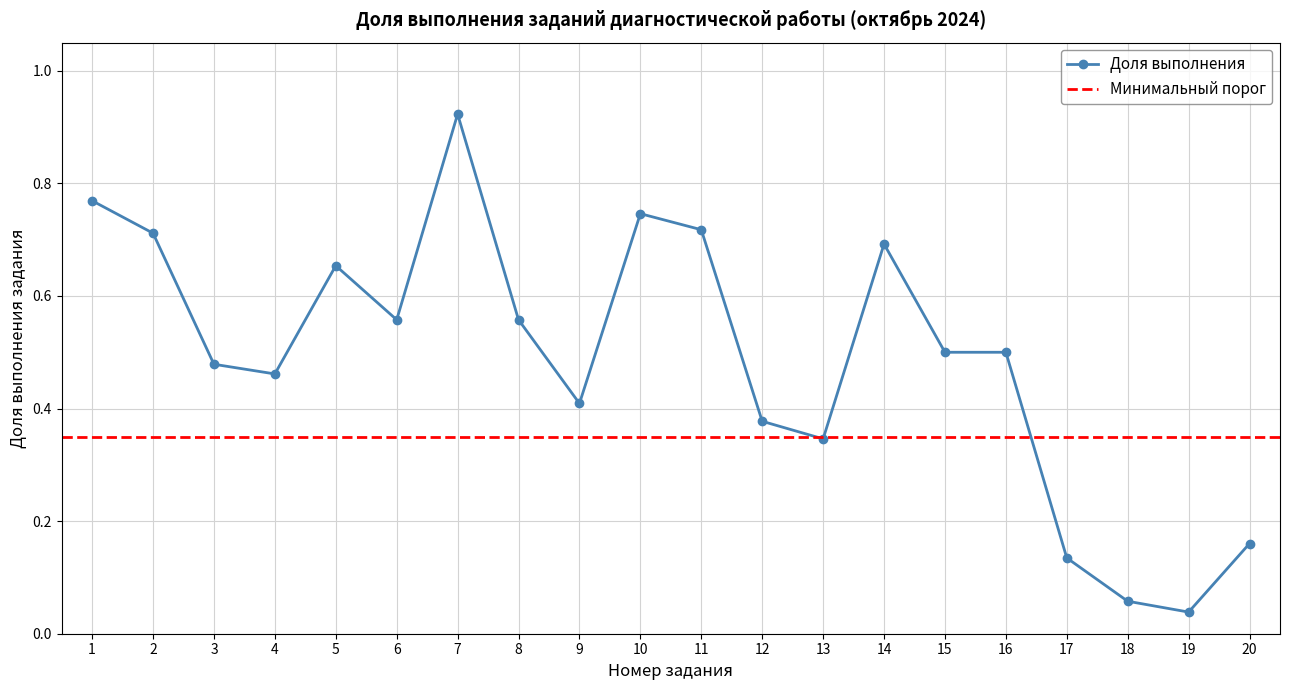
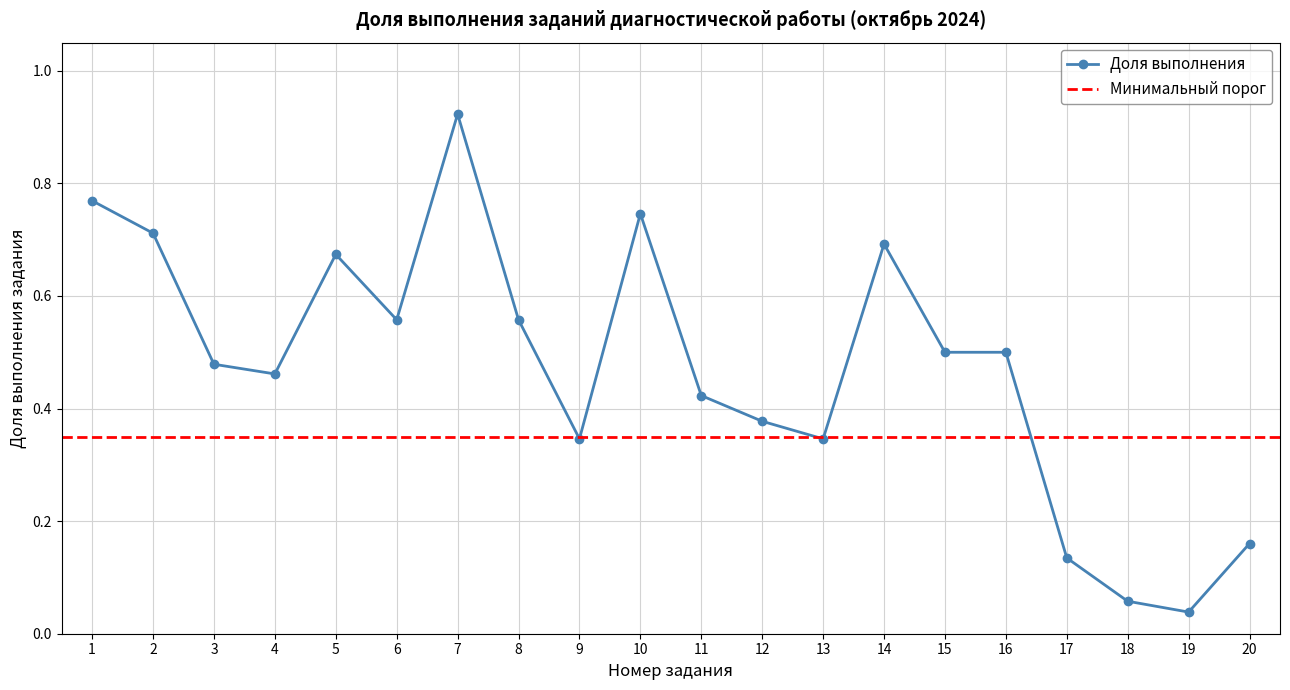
5: 0.65 -> 0.67
9: 0.41 -> 0.35
11: 0.72 -> 0.42
